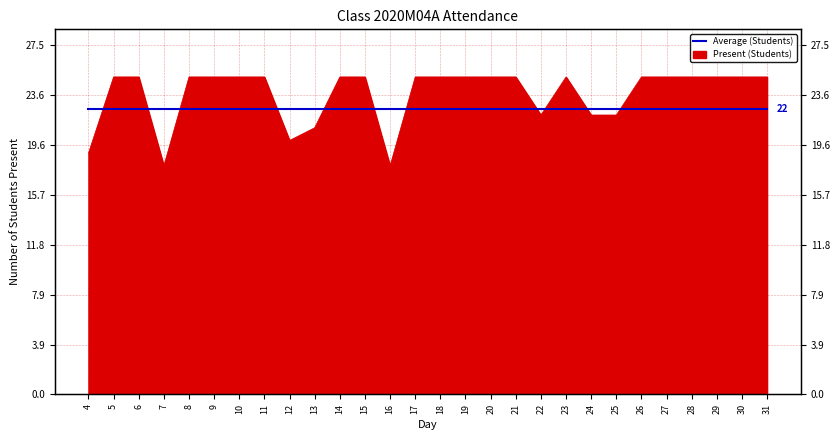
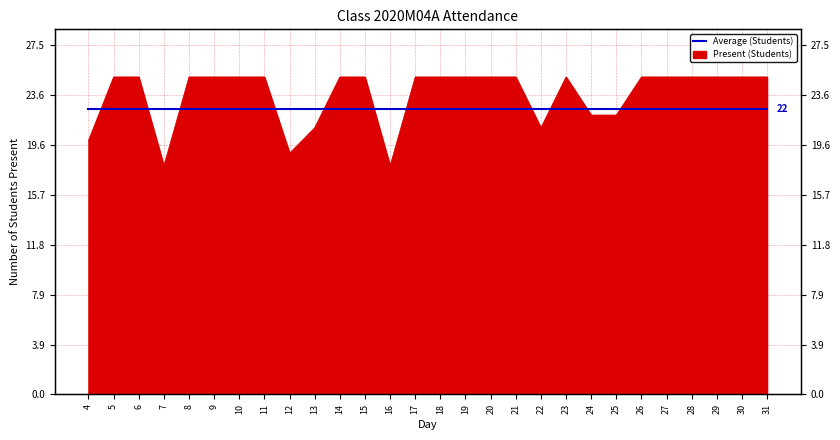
Present (Students), 4: 19 -> 20
Present (Students), 12: 20 -> 19
Present (Students), 22: 22 -> 21
